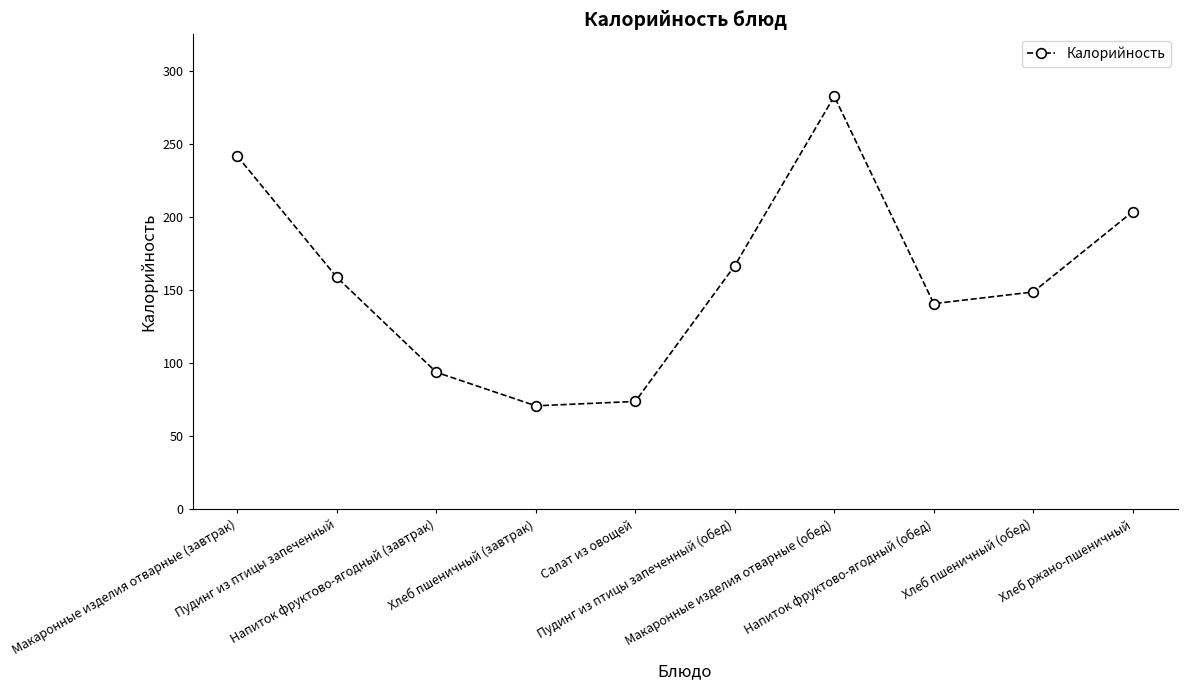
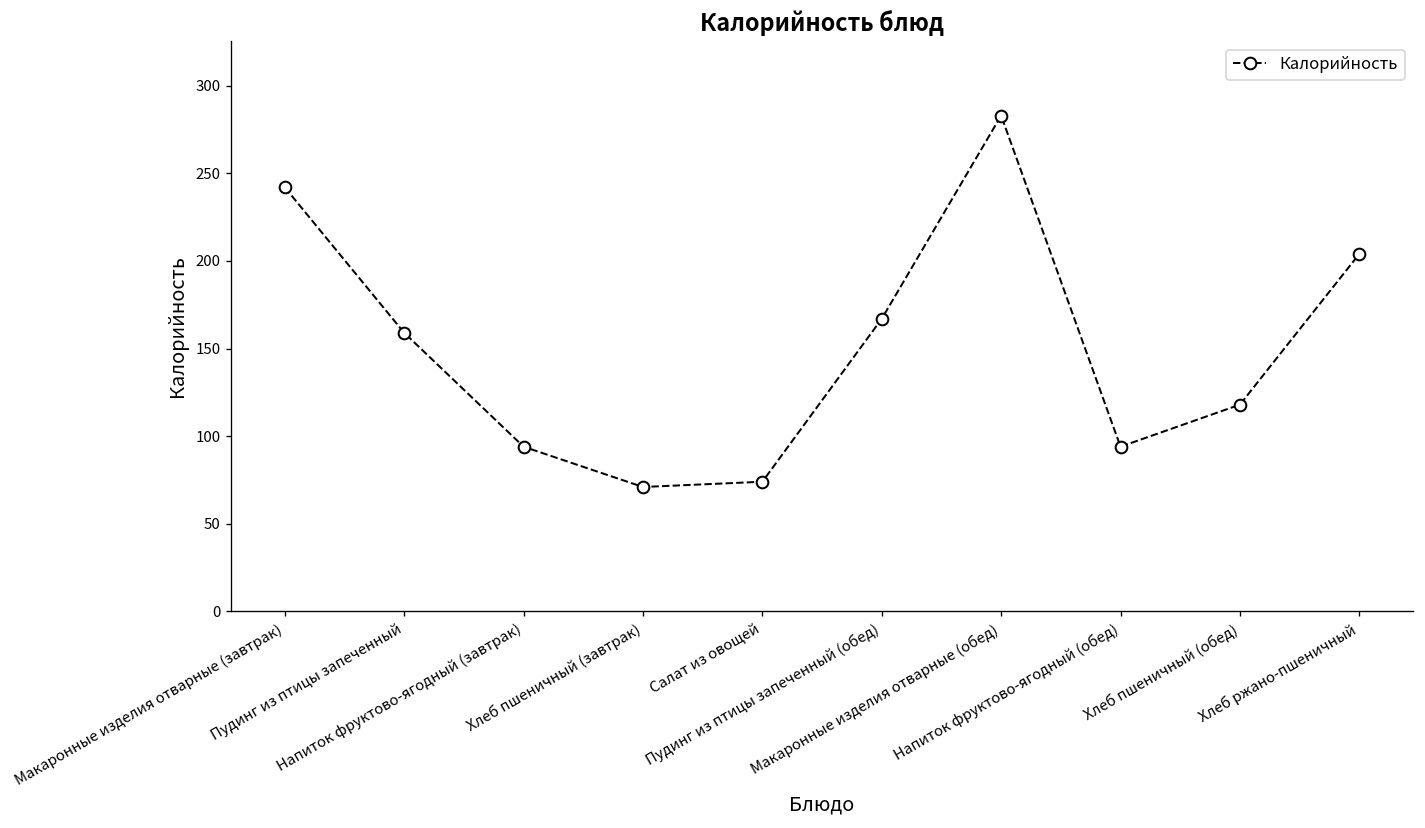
Напиток фруктово-ягодный (обед): 141 -> 94
Хлеб пшеничный (обед): 149 -> 118
